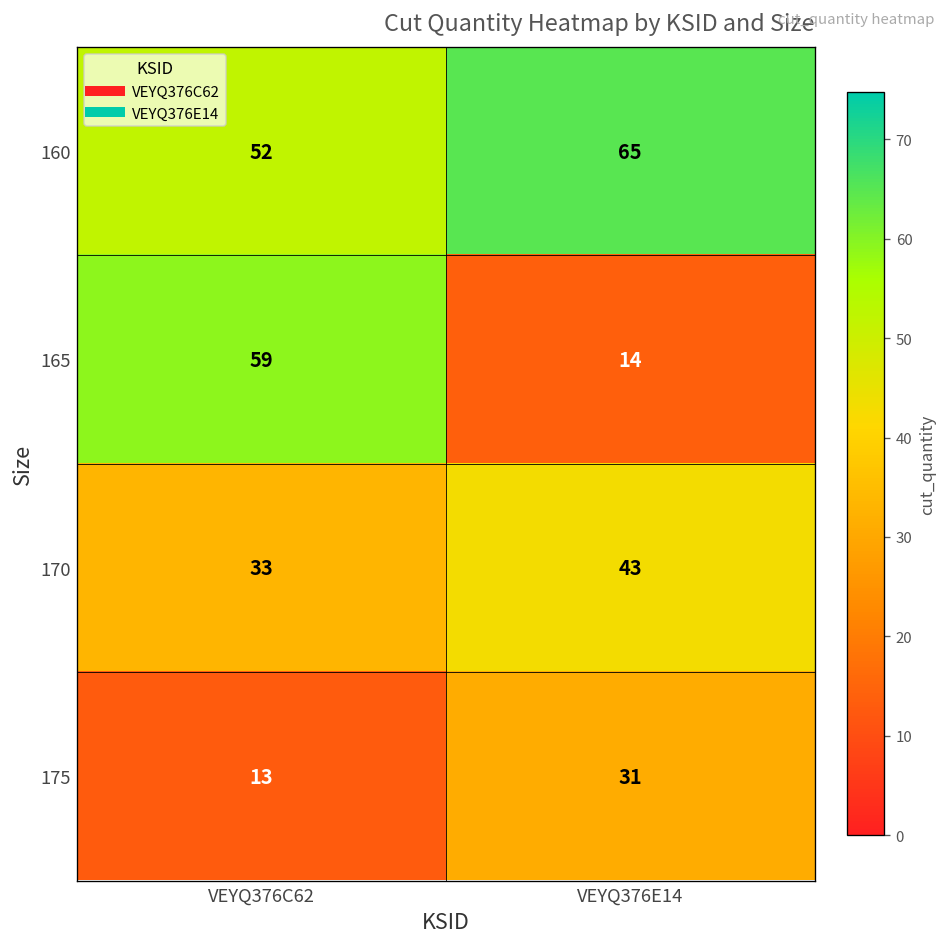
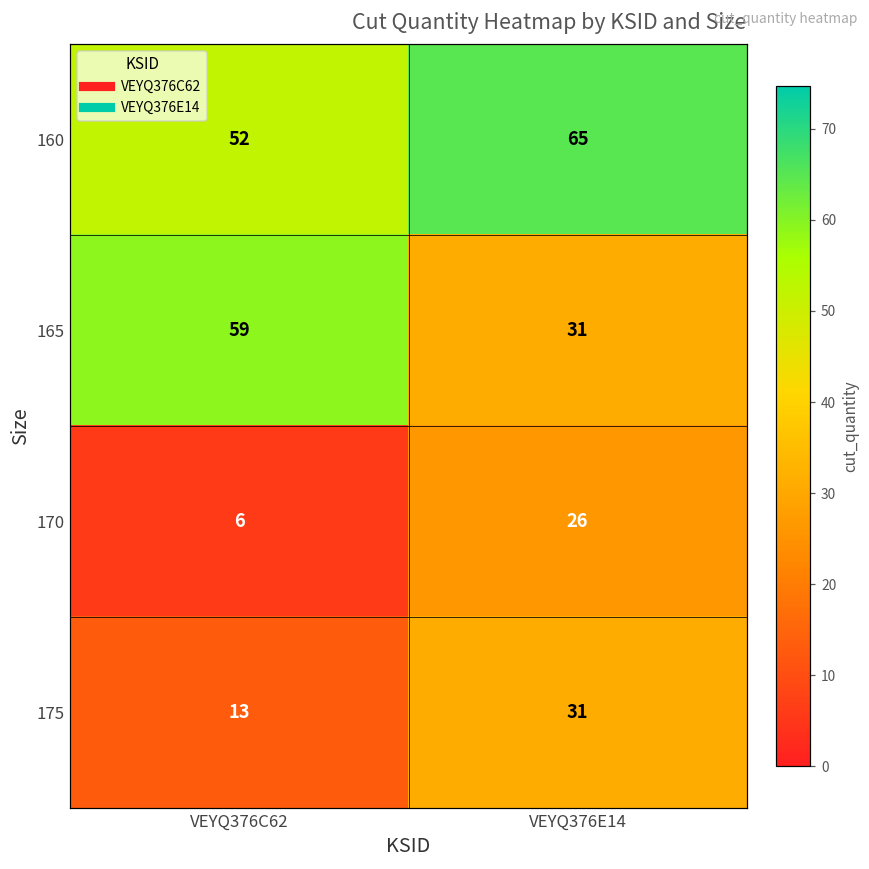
165, VEYQ376E14: 14 -> 31
170, VEYQ376C62: 33 -> 6
170, VEYQ376E14: 43 -> 26
